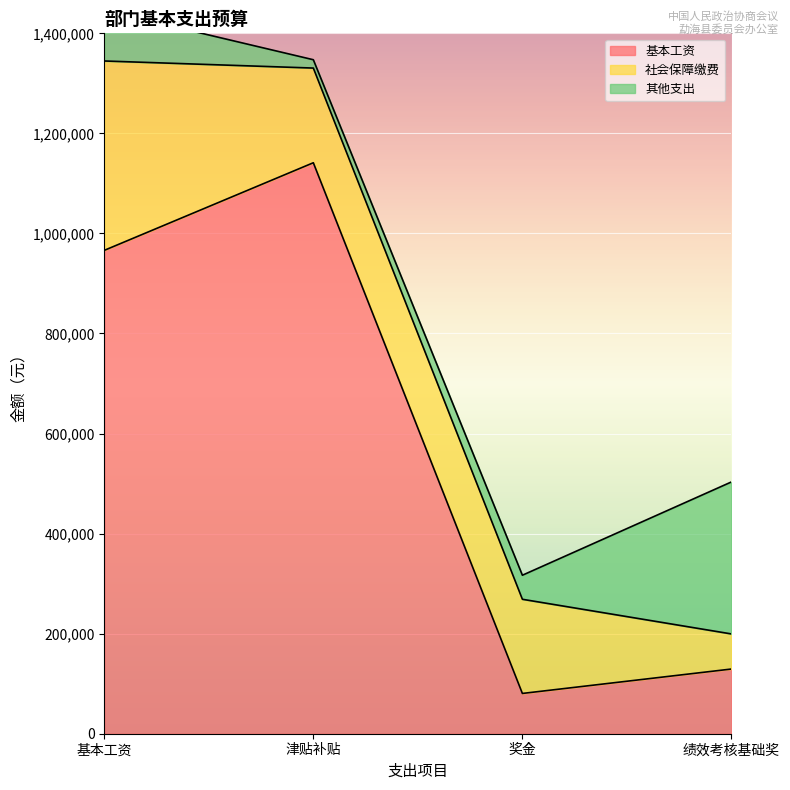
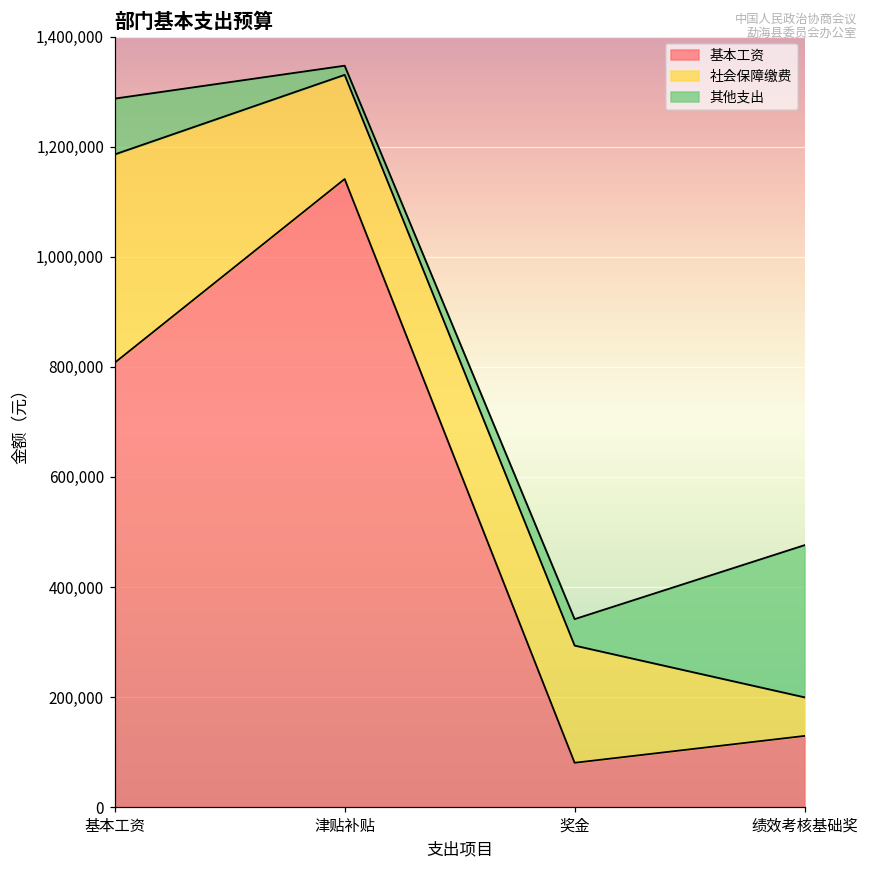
基本工资, 基本工资: 970,000 -> 810,000
社会保障缴费, 奖金: 190,000 -> 210,000
其他支出, 绩效考核基础奖: 300,000 -> 280,000
